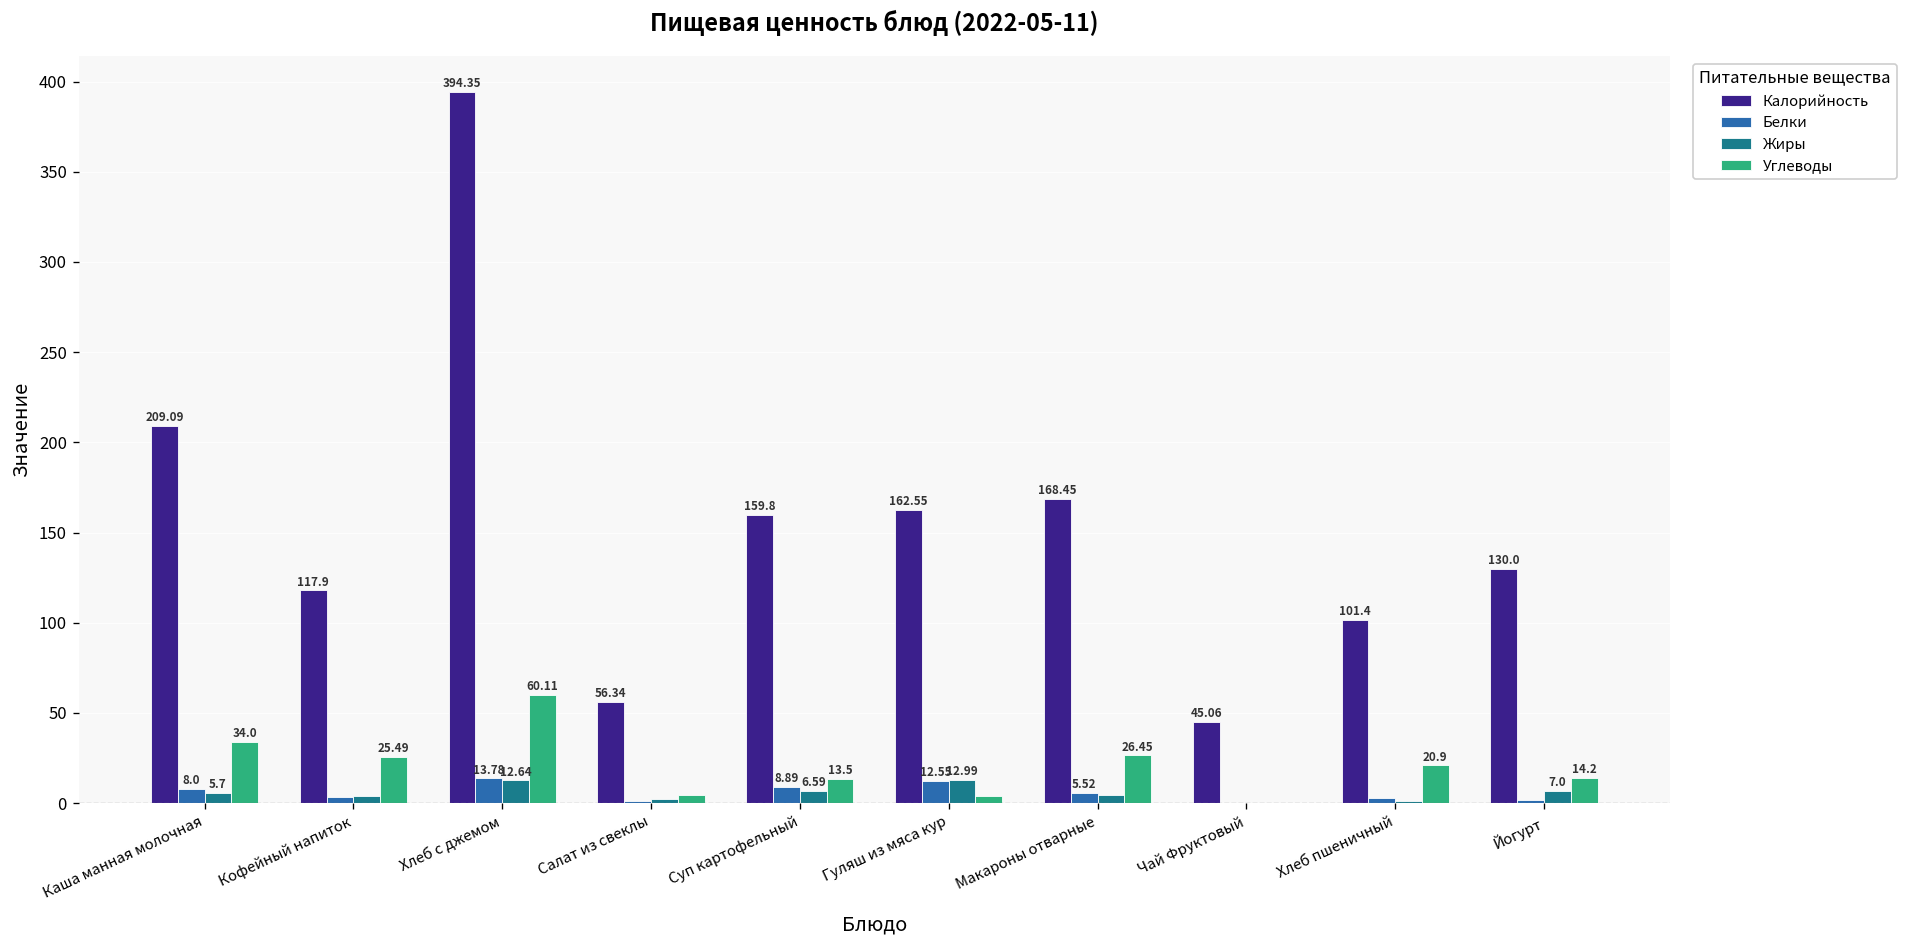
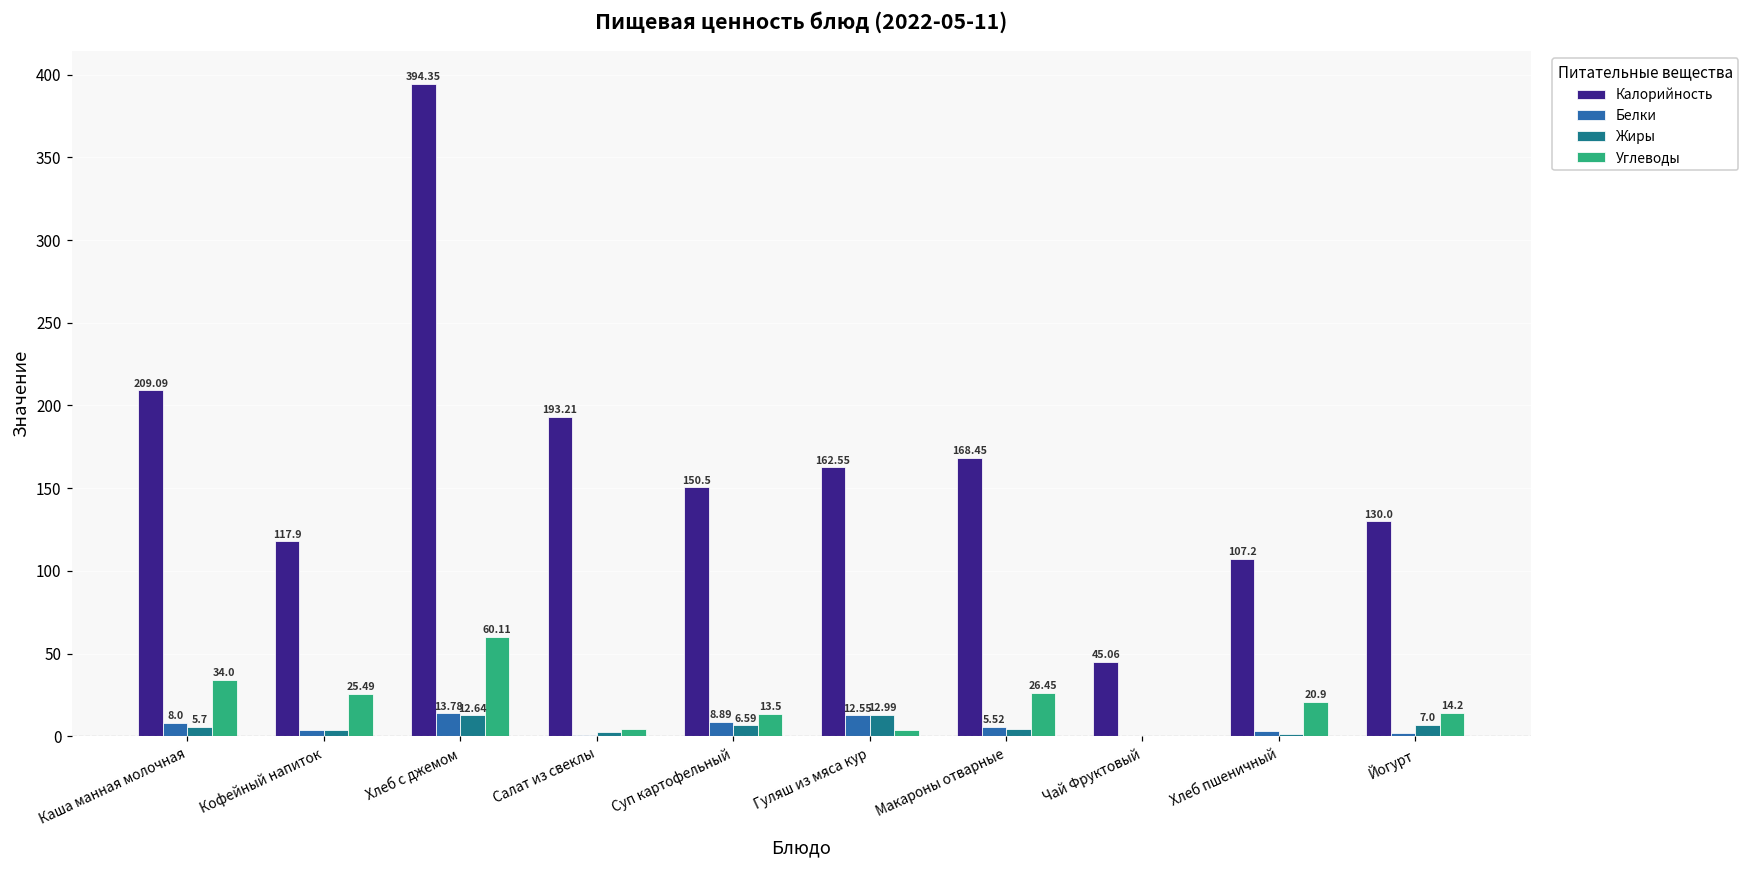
Калорийность, Салат из свеклы: 56.34 -> 193.21
Калорийность, Суп картофельный: 159.8 -> 150.5
Калорийность, Хлеб пшеничный: 101.4 -> 107.2
